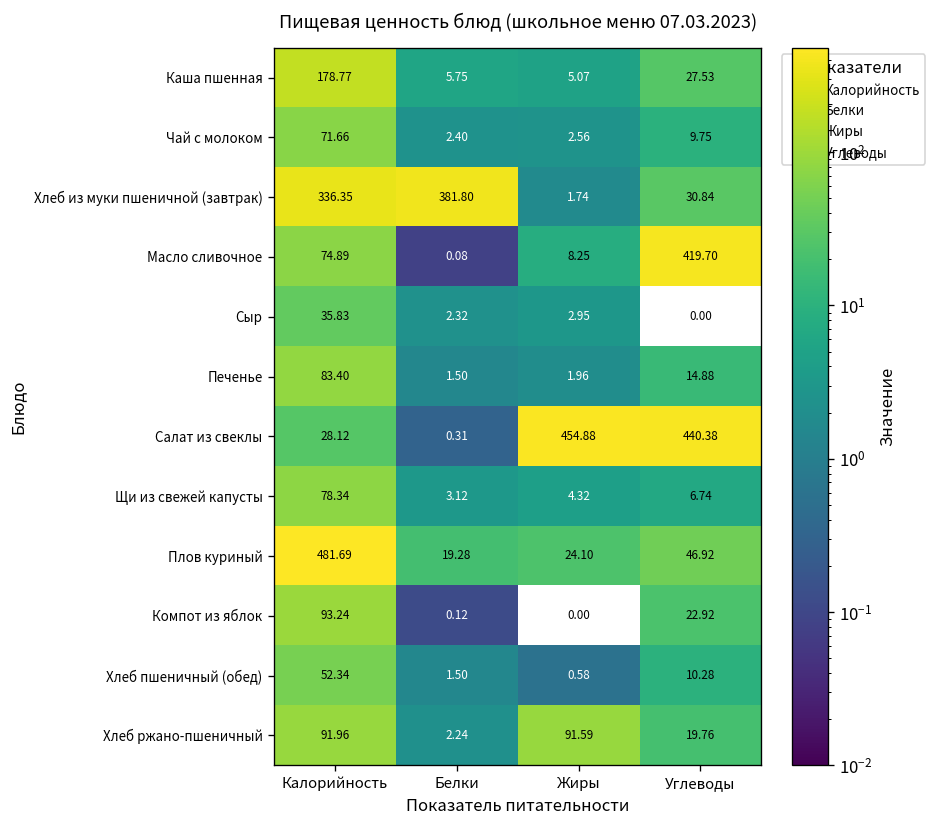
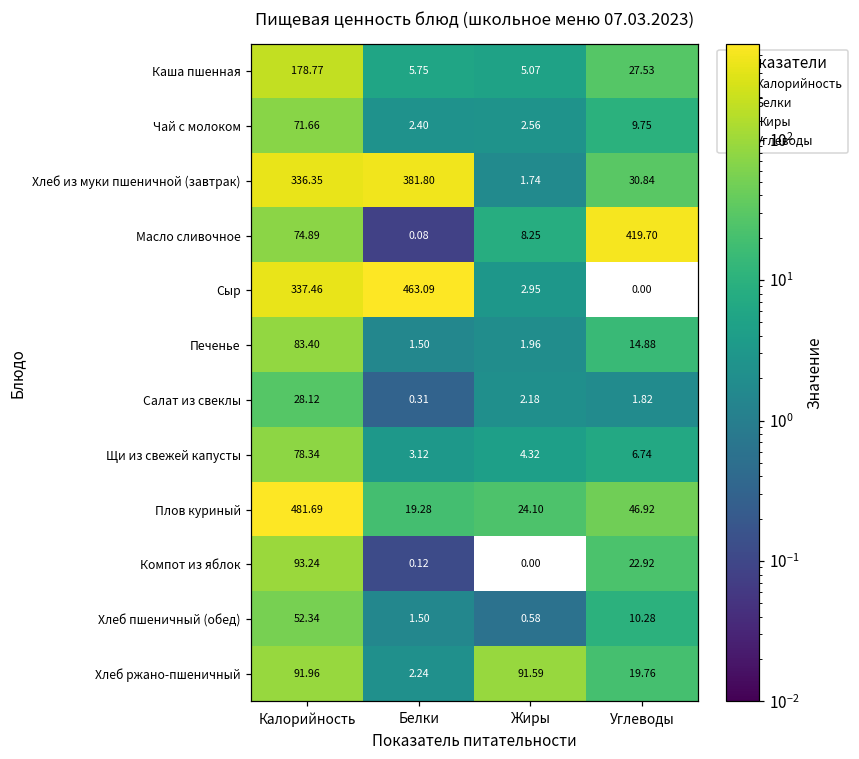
Сыр, Калорийность: 35.83 -> 337.46
Сыр, Белки: 2.32 -> 463.09
Салат из свеклы, Жиры: 454.88 -> 2.18
Салат из свеклы, Углеводы: 440.38 -> 1.82
